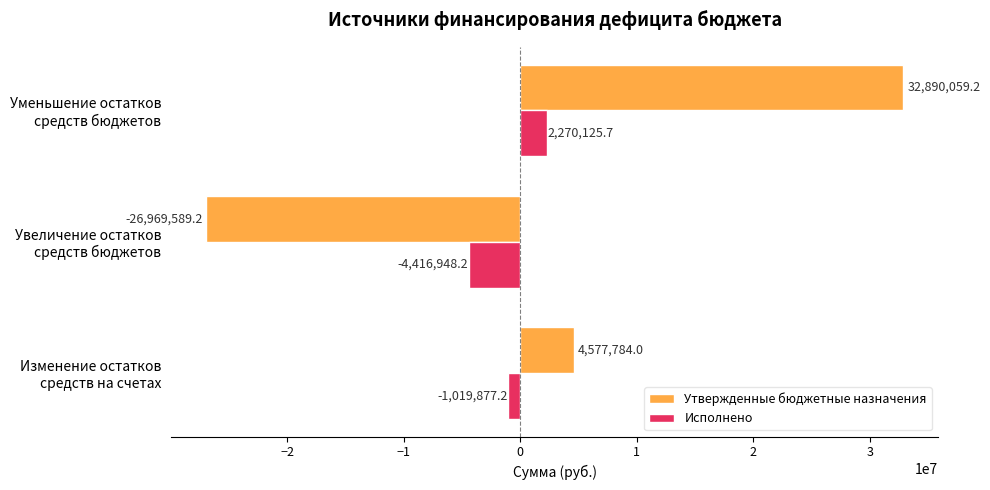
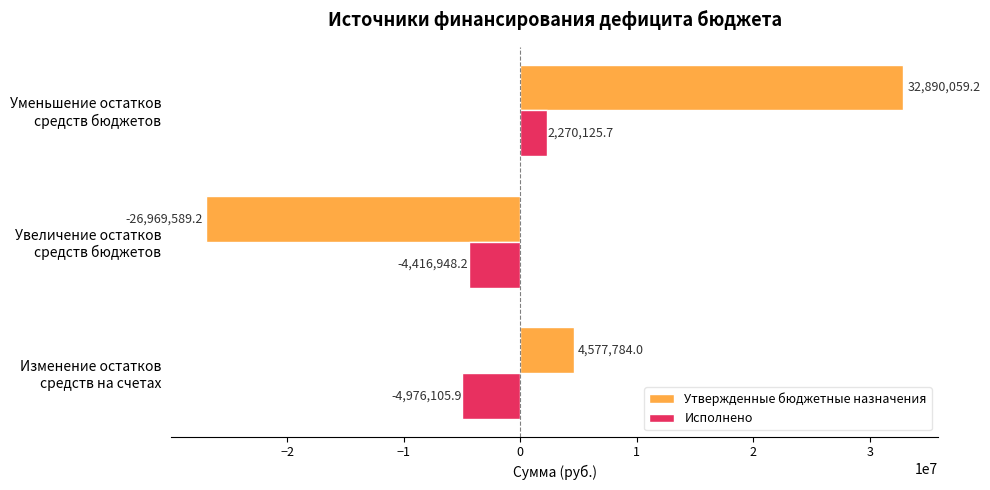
Исполнено, Изменение остатков средств на счетах: -1,019,877.2 -> -4,976,105.9
